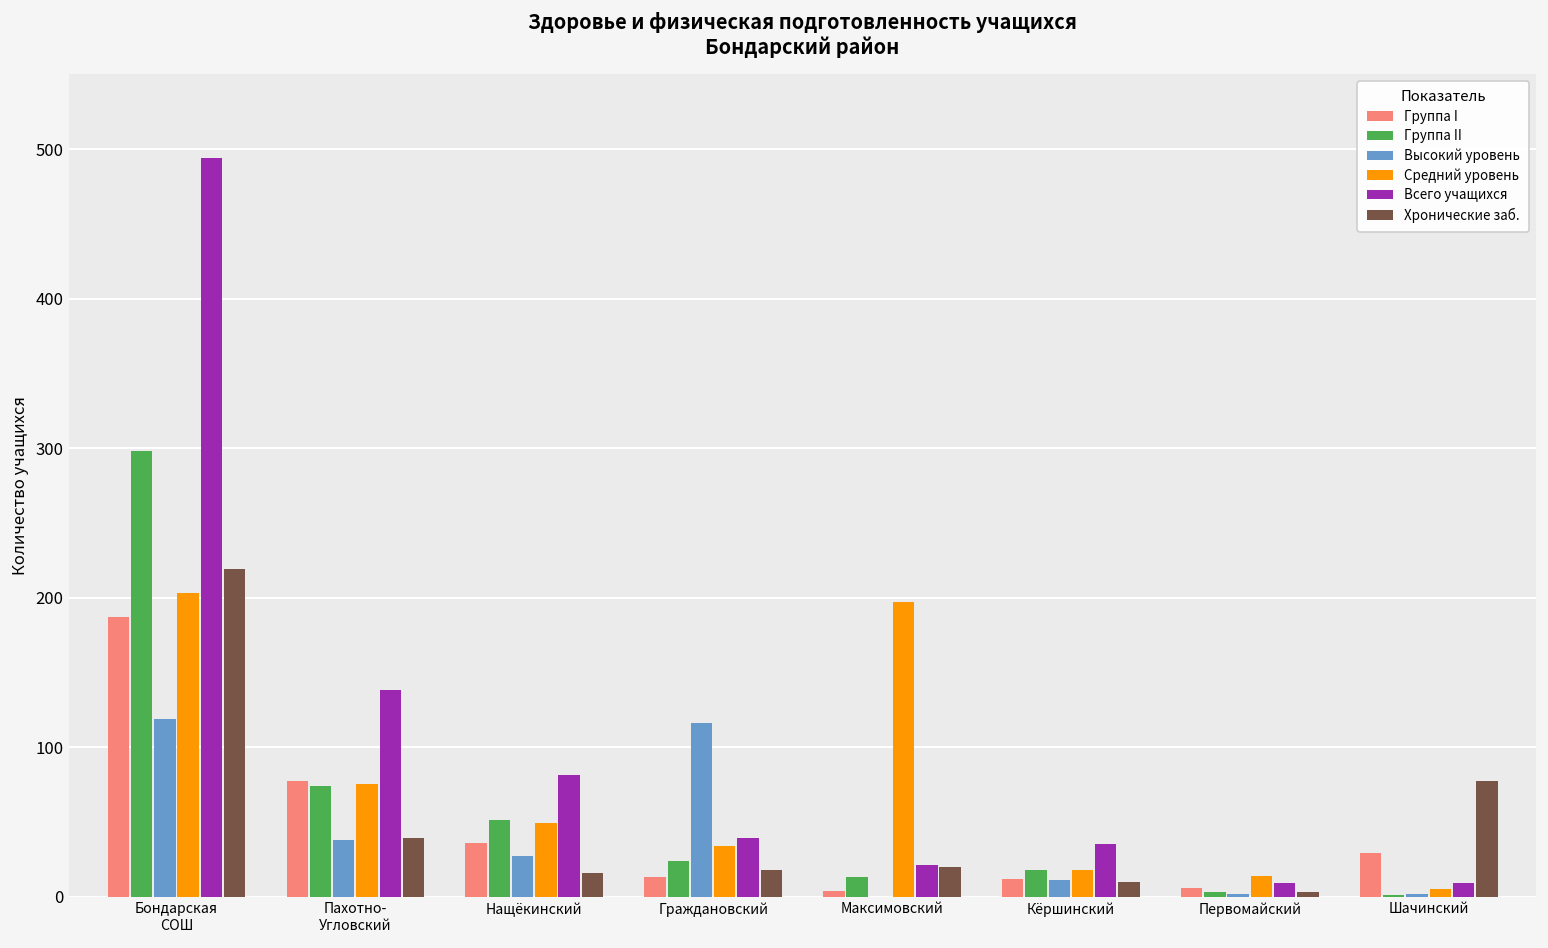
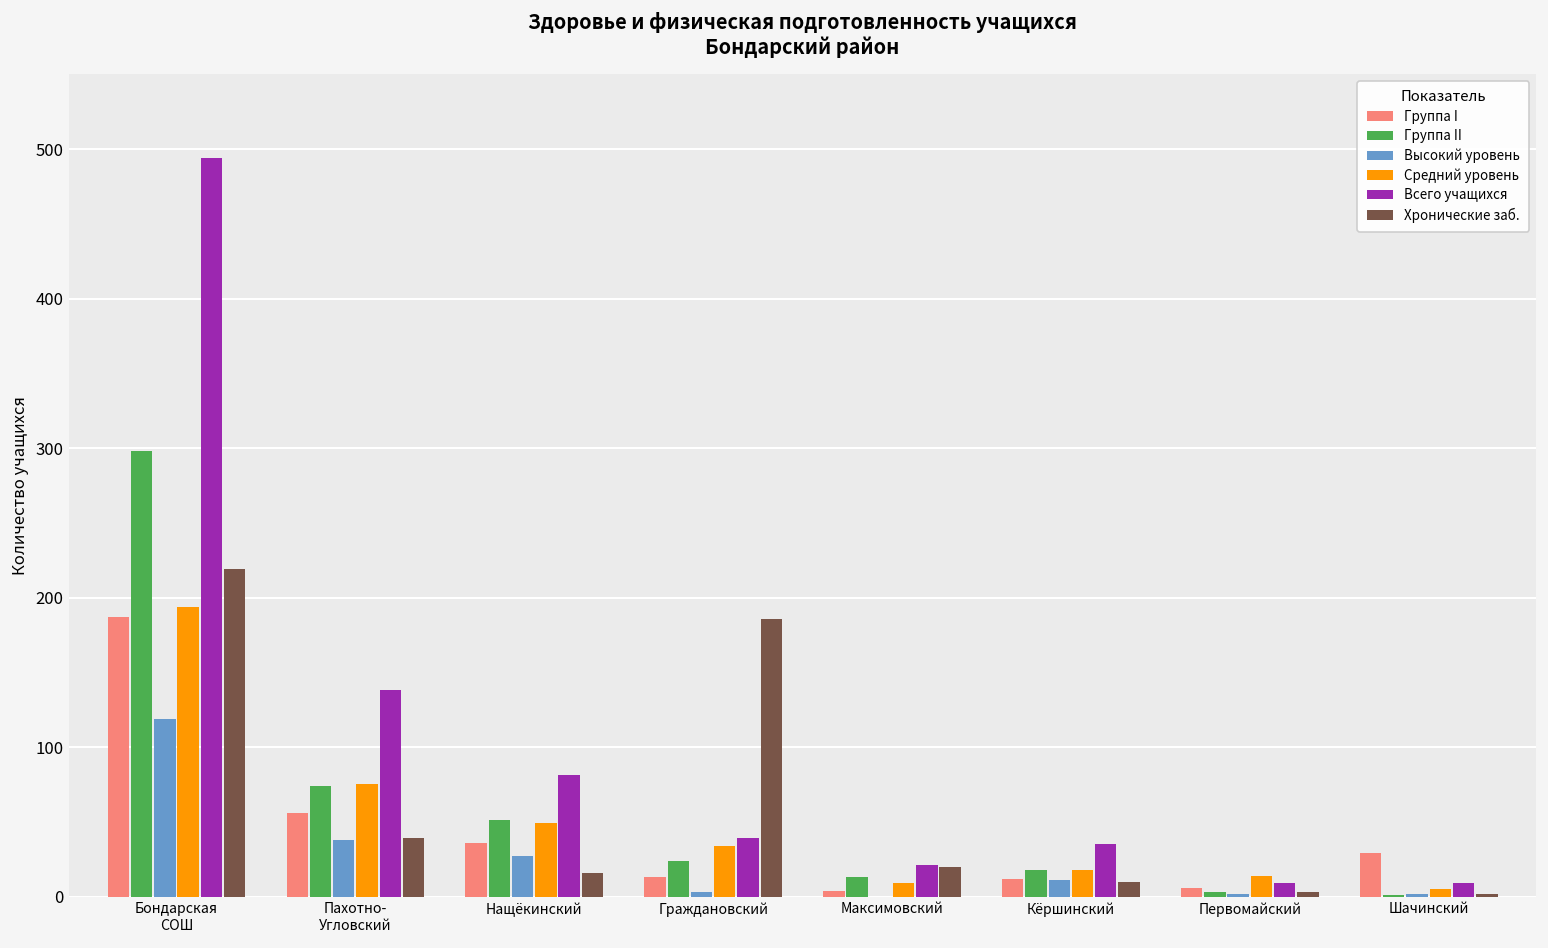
Средний уровень, Бондарская СОШ: 203 -> 194
Группа I, Пахотно- Угловский: 77 -> 56
Высокий уровень, Граждановский: 116 -> 3
Хронические заб., Граждановский: 18 -> 186
Средний уровень, Максимовский: 197 -> 9
Хронические заб., Шачинский: 77 -> 2
